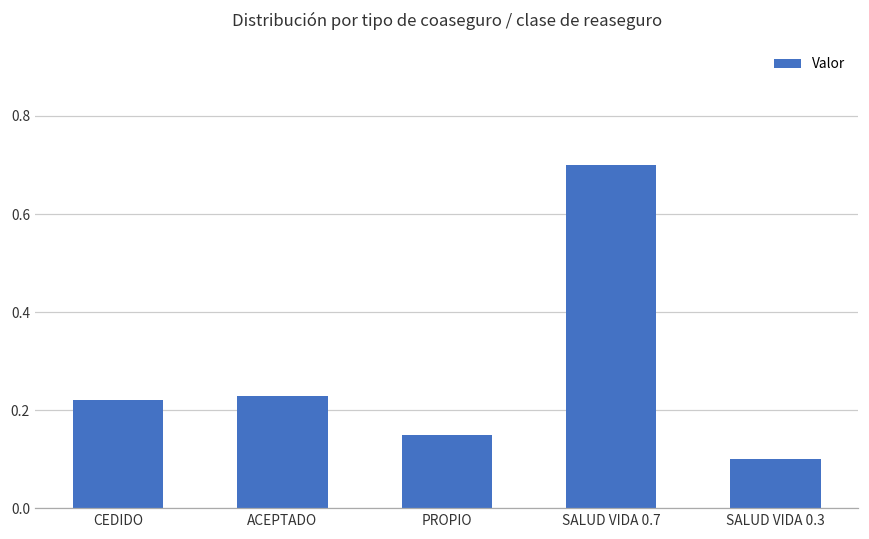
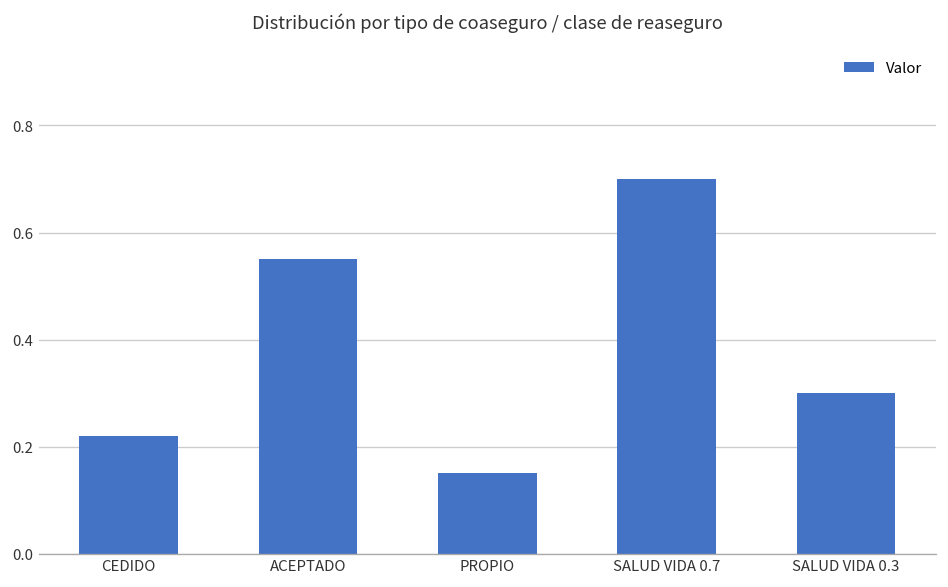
ACEPTADO: 0.23 -> 0.55
SALUD VIDA 0.3: 0.1 -> 0.3
